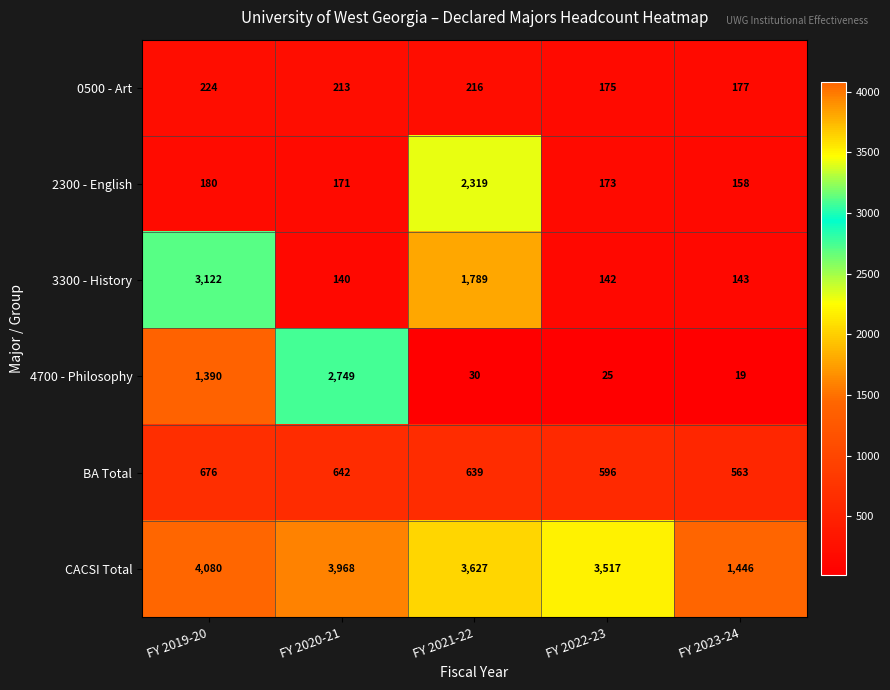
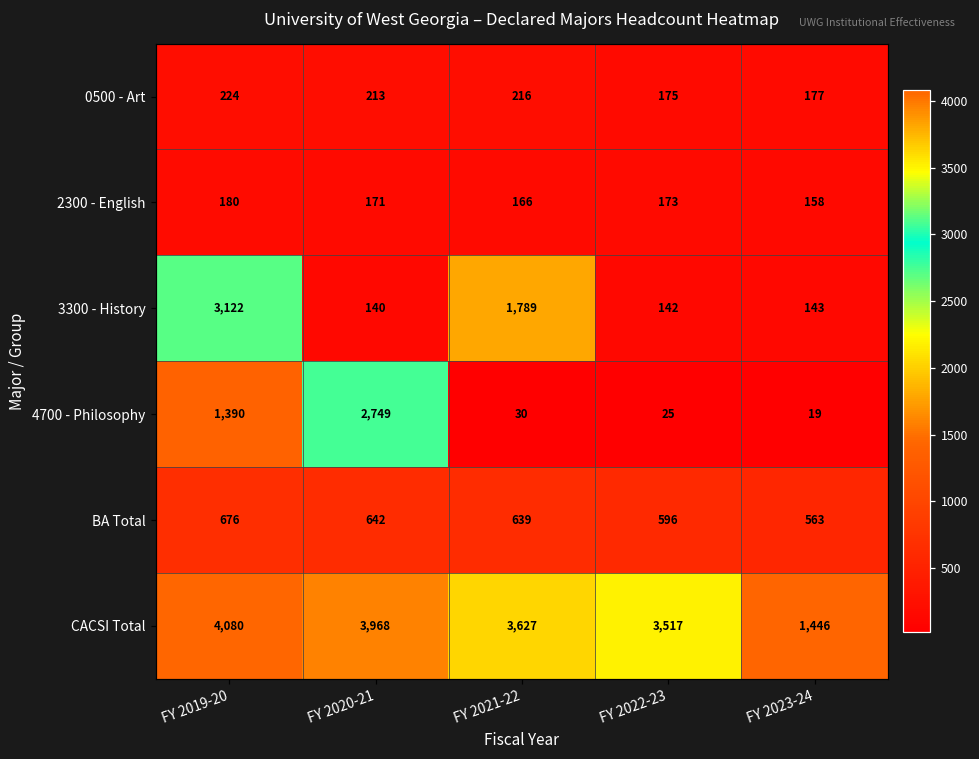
2300 - English, FY 2021-22: 2,319 -> 166
